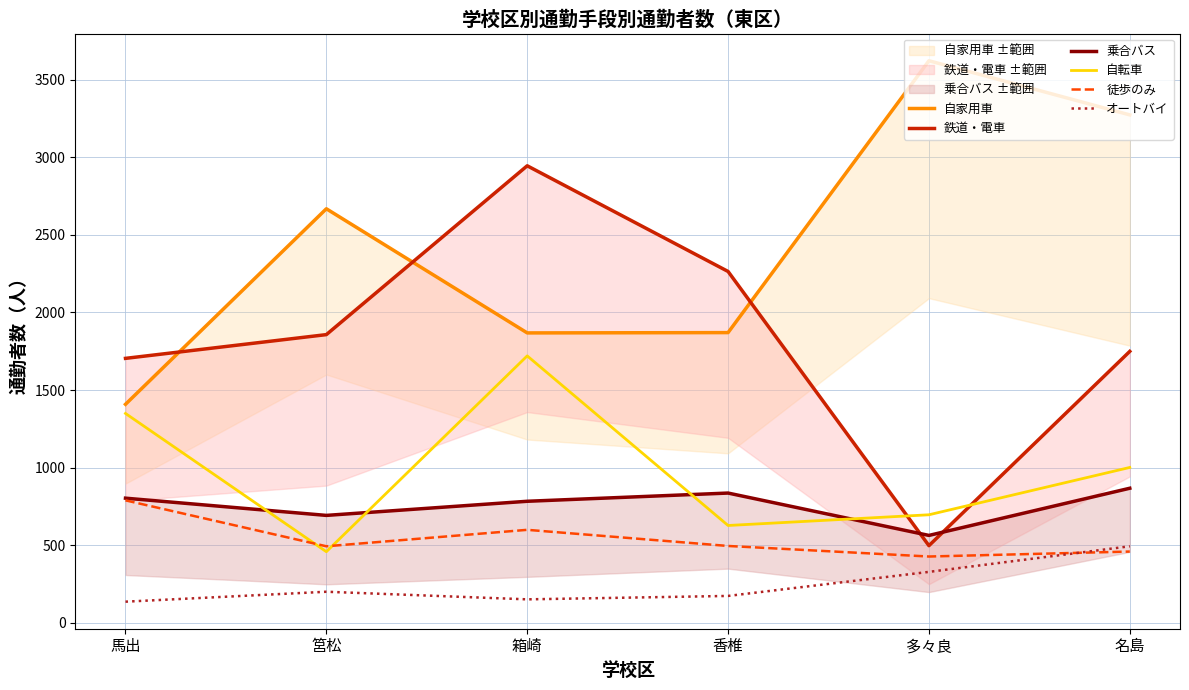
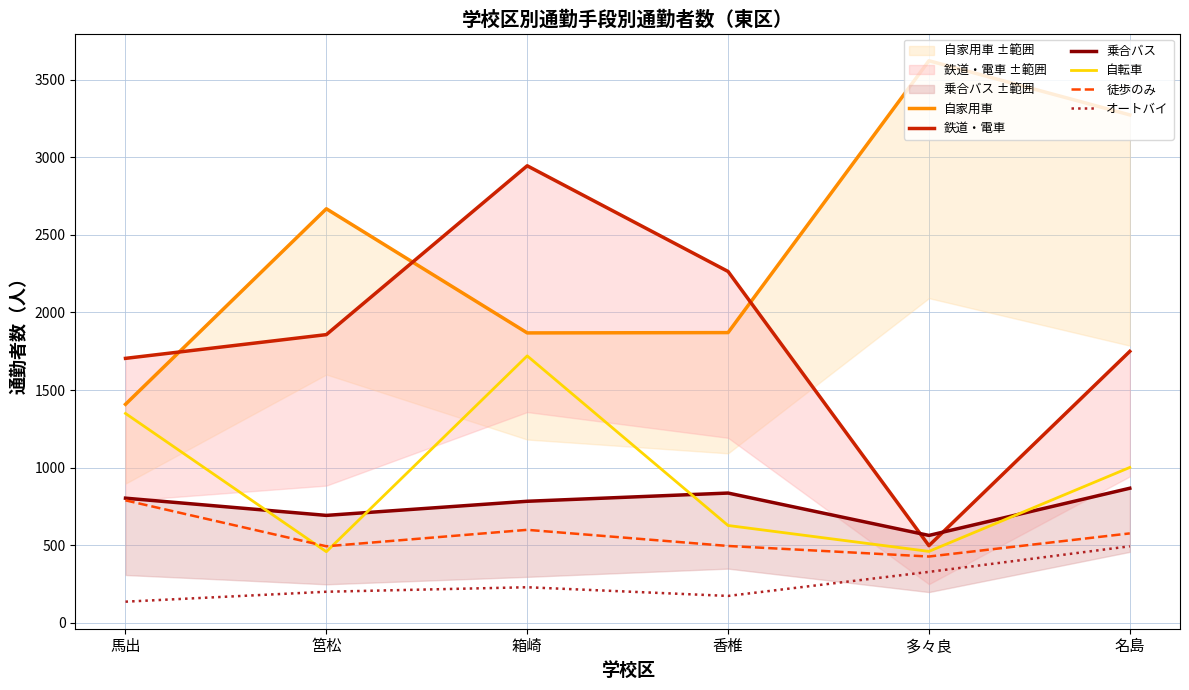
オートバイ, 箱崎: 150 -> 230
自転車, 多々良: 700 -> 460
徒歩のみ, 名島: 460 -> 580
